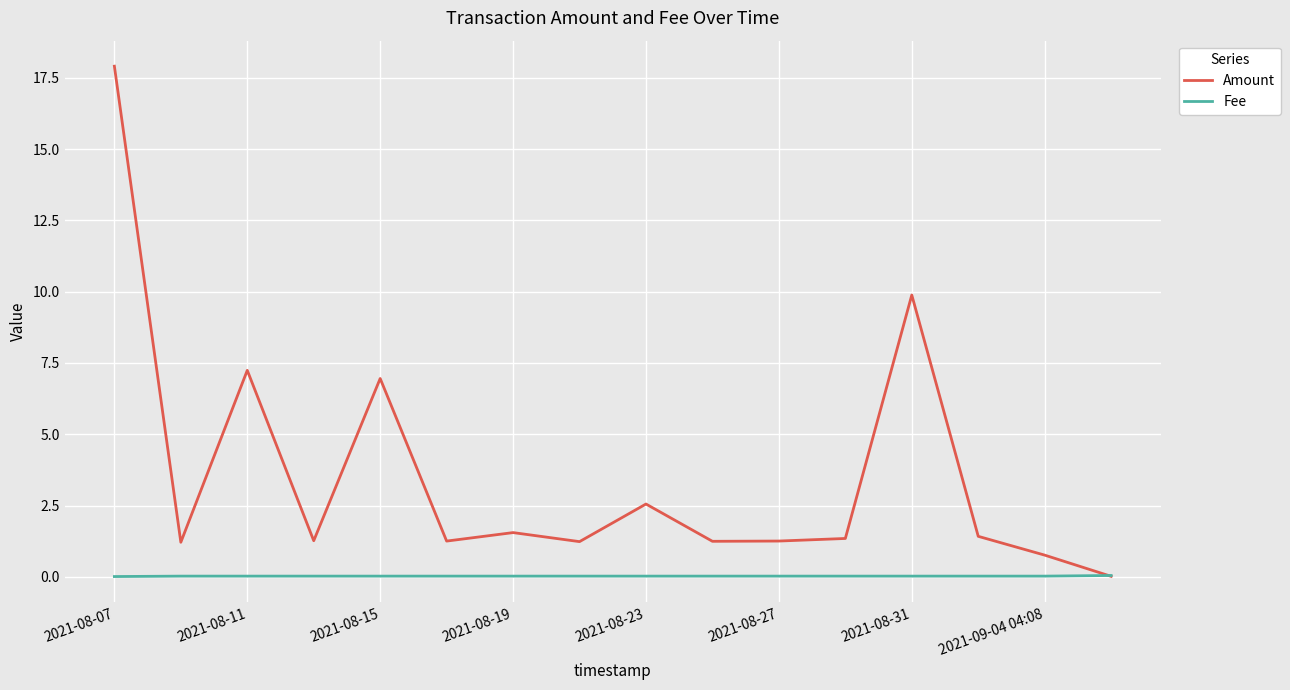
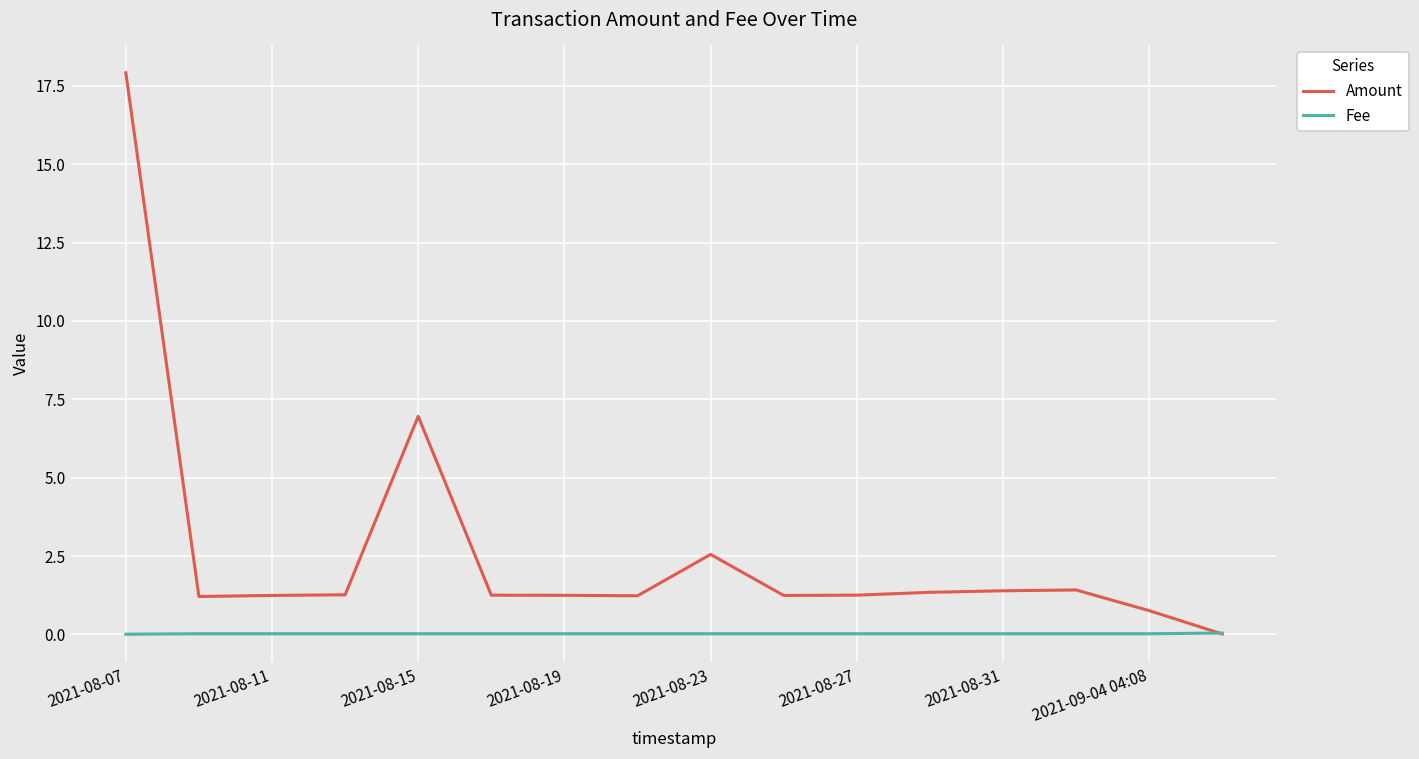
Amount, 2021-08-11: 7.2 -> 1.2
Amount, 2021-08-19: 1.5 -> 1.2
Amount, 2021-08-31: 9.9 -> 1.4
